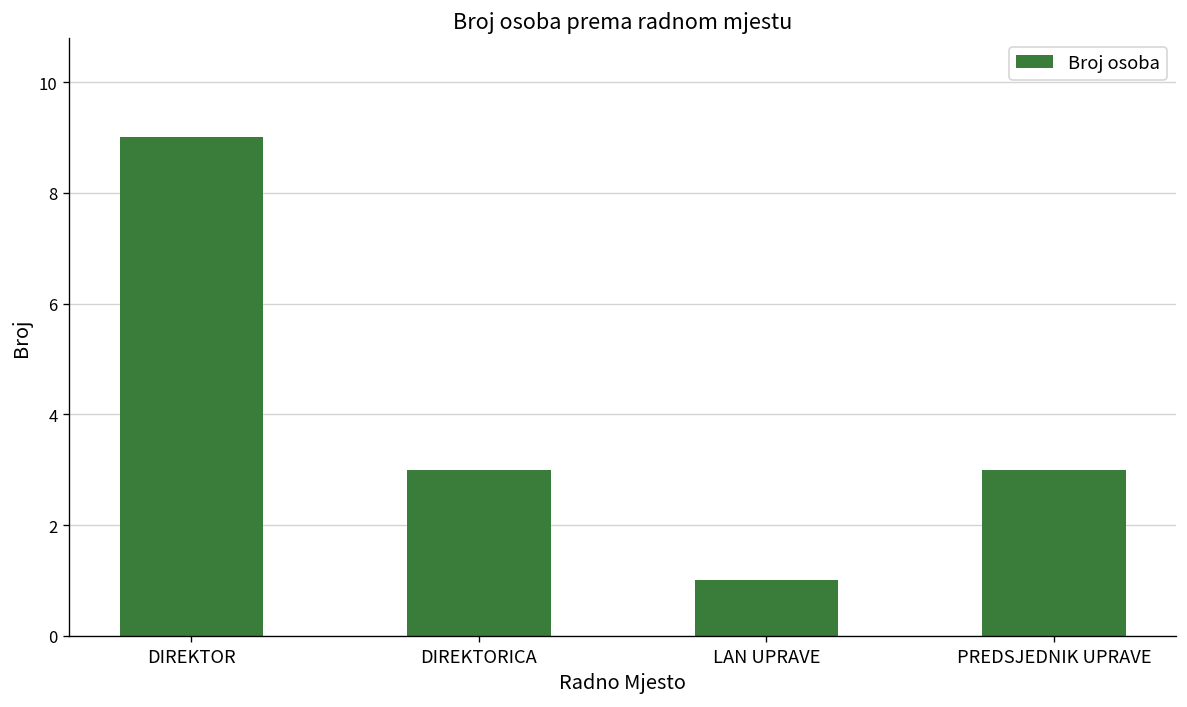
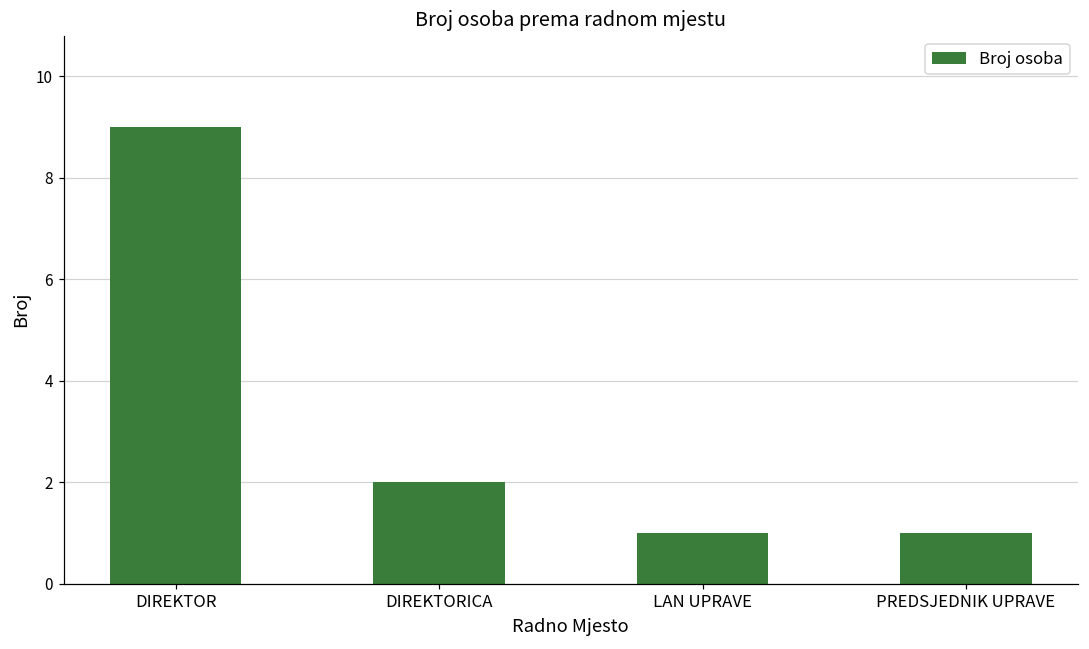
DIREKTORICA: 3 -> 2
PREDSJEDNIK UPRAVE: 3 -> 1
